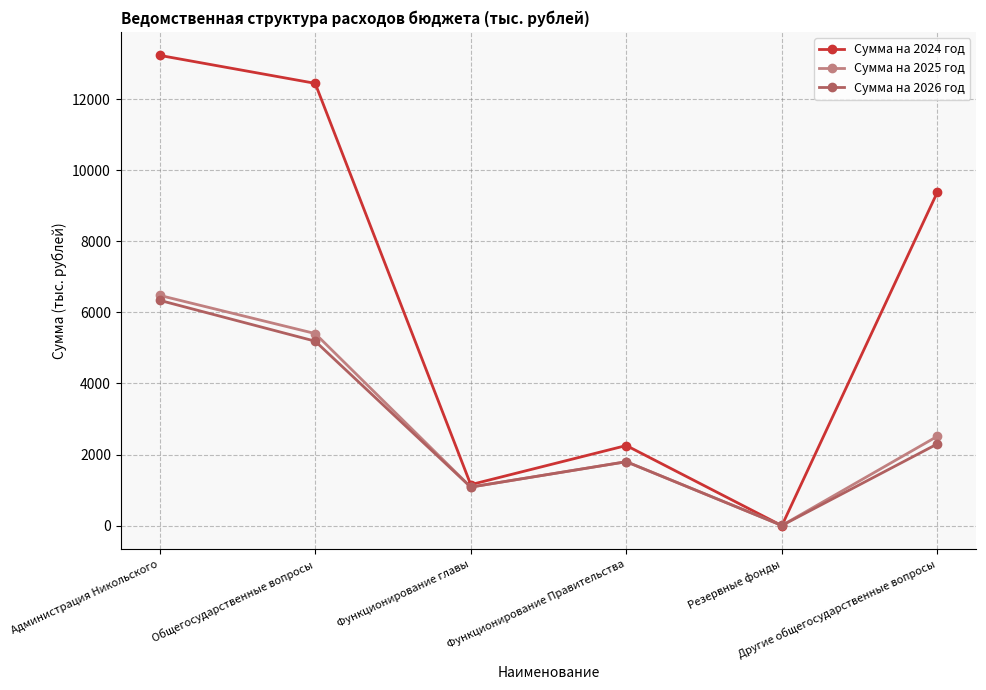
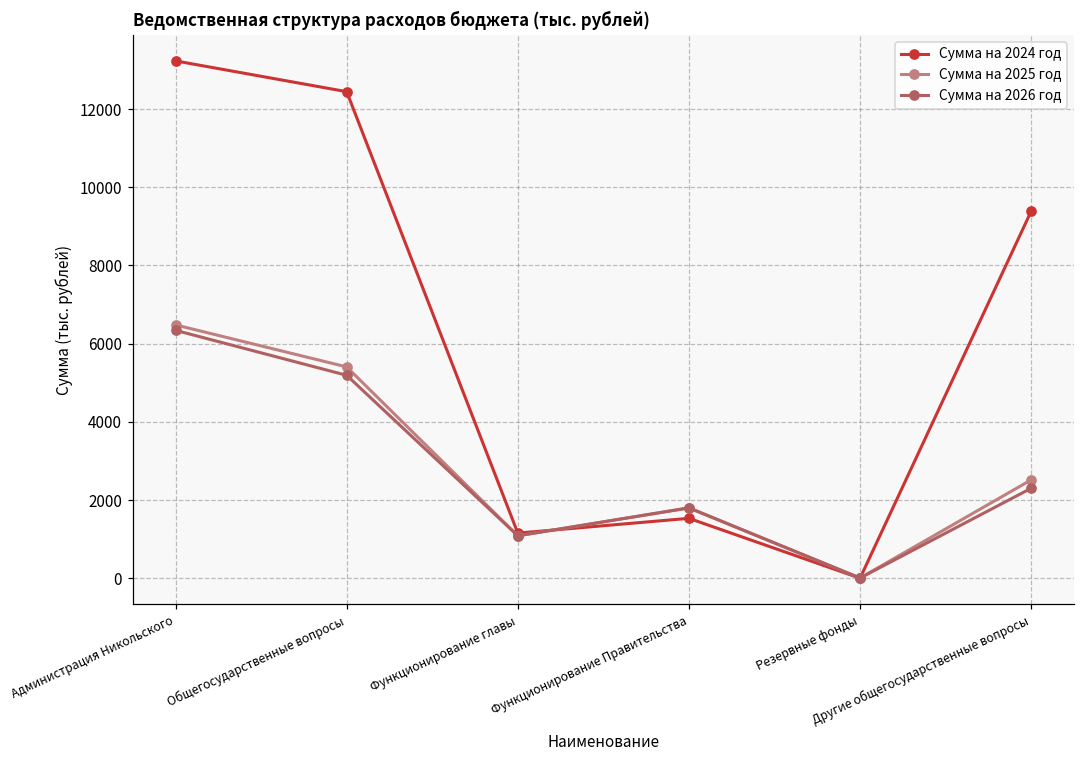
Сумма на 2024 год, Функционирование Правительства: 2300 -> 1500
